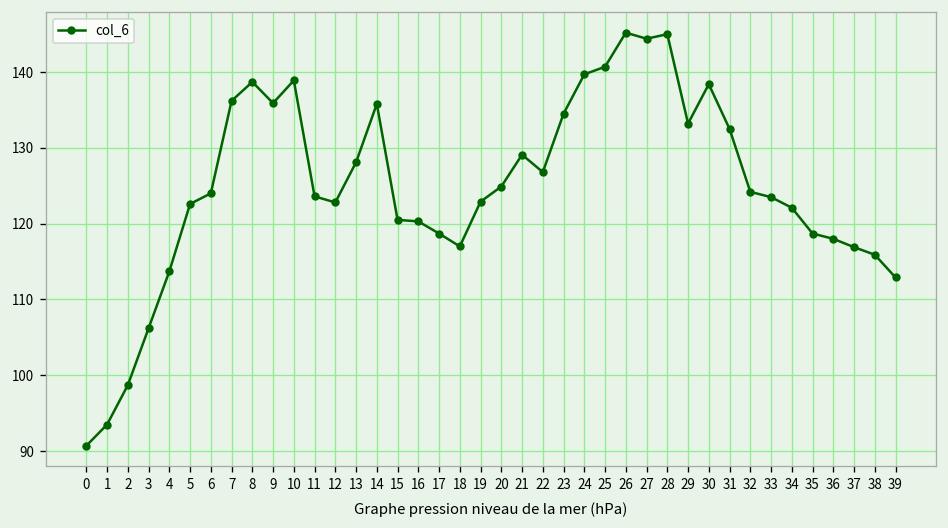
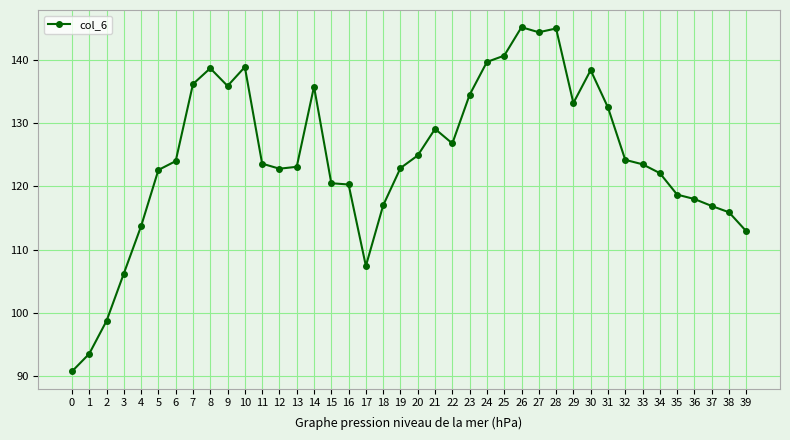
13: 128 -> 123
17: 119 -> 107
